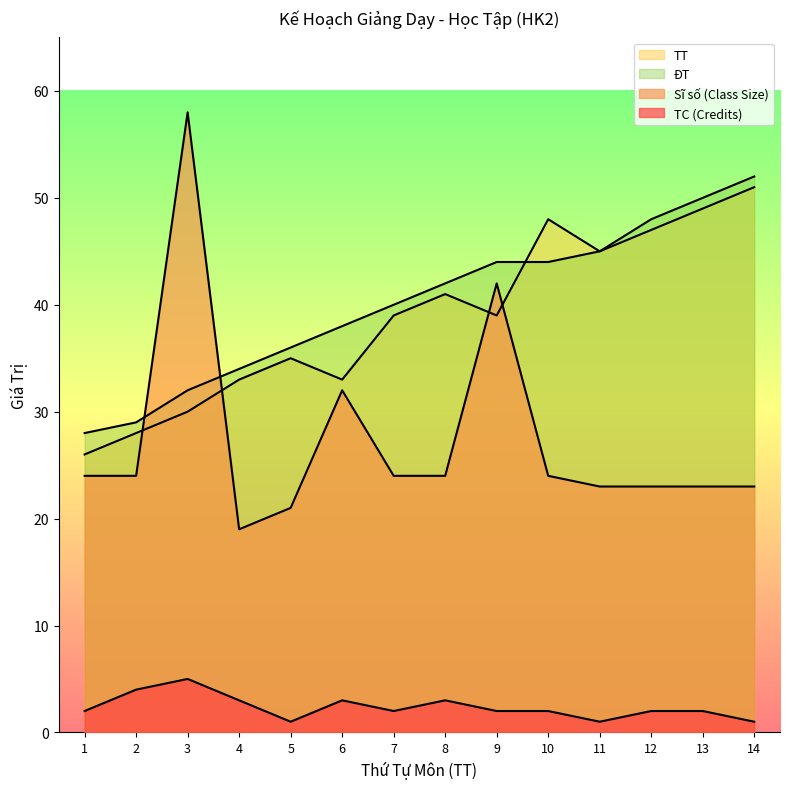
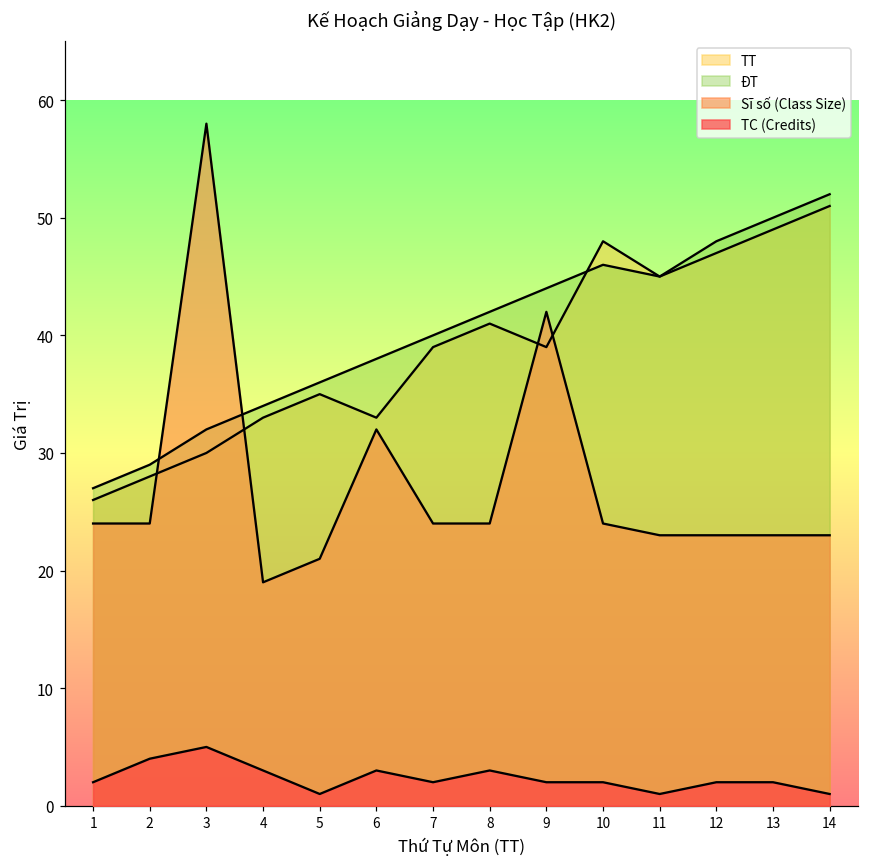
ĐT, 1: 28 -> 27
ĐT, 10: 44 -> 46
